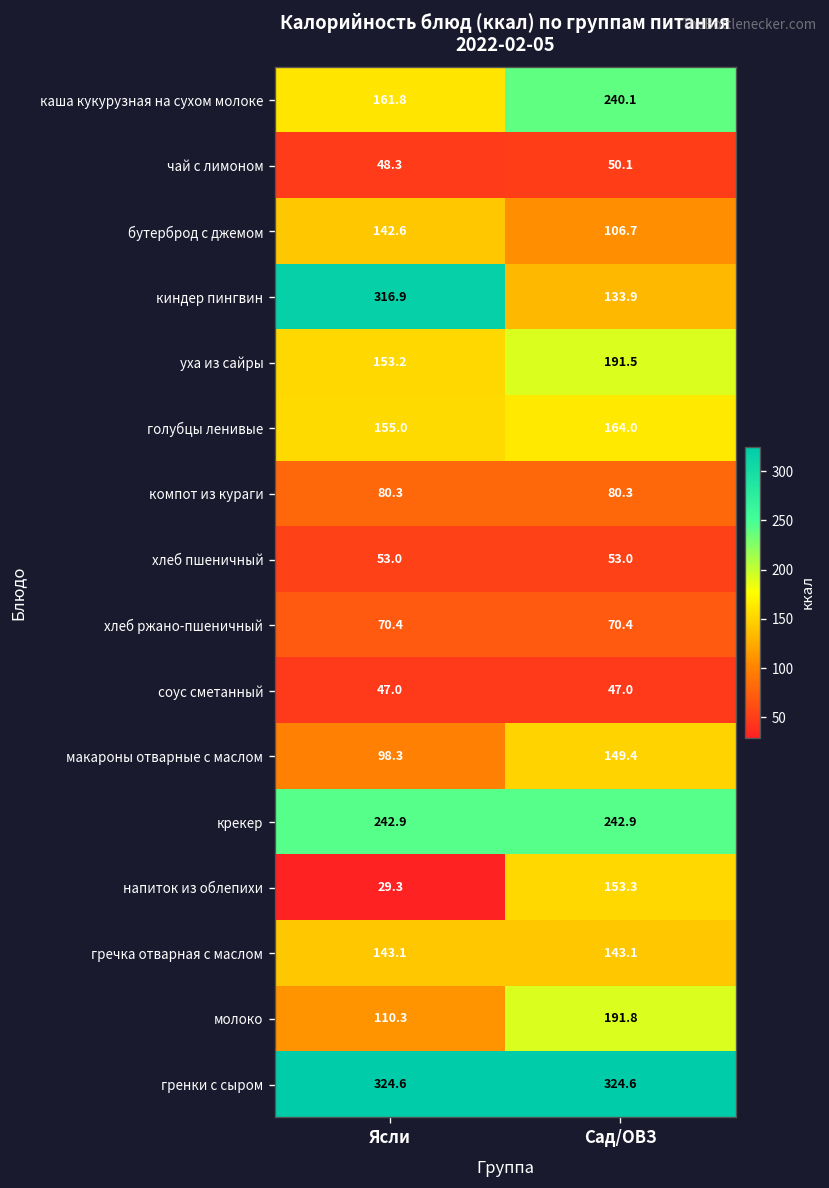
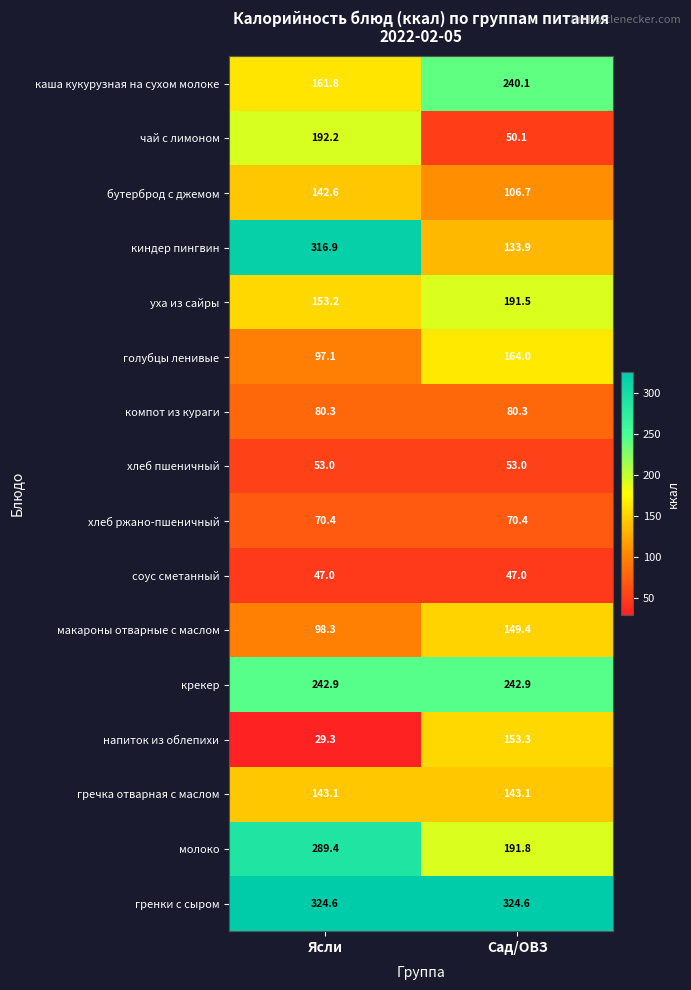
чай с лимоном, Ясли: 48.3 -> 192.2
голубцы ленивые, Ясли: 155.0 -> 97.1
молоко, Ясли: 110.3 -> 289.4
